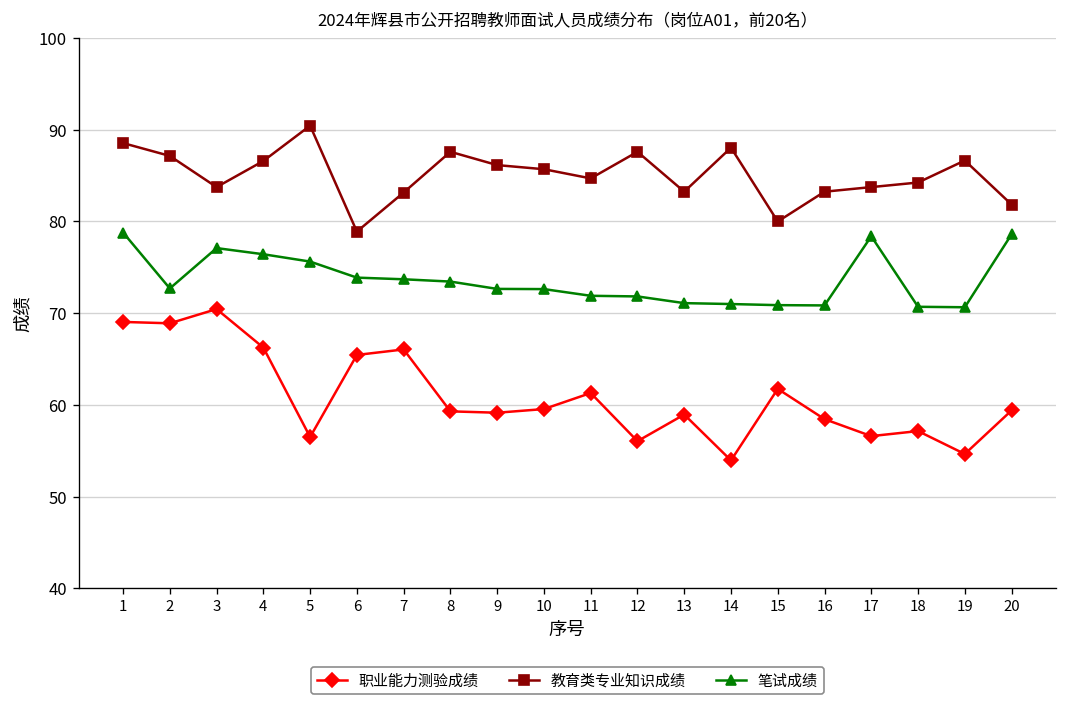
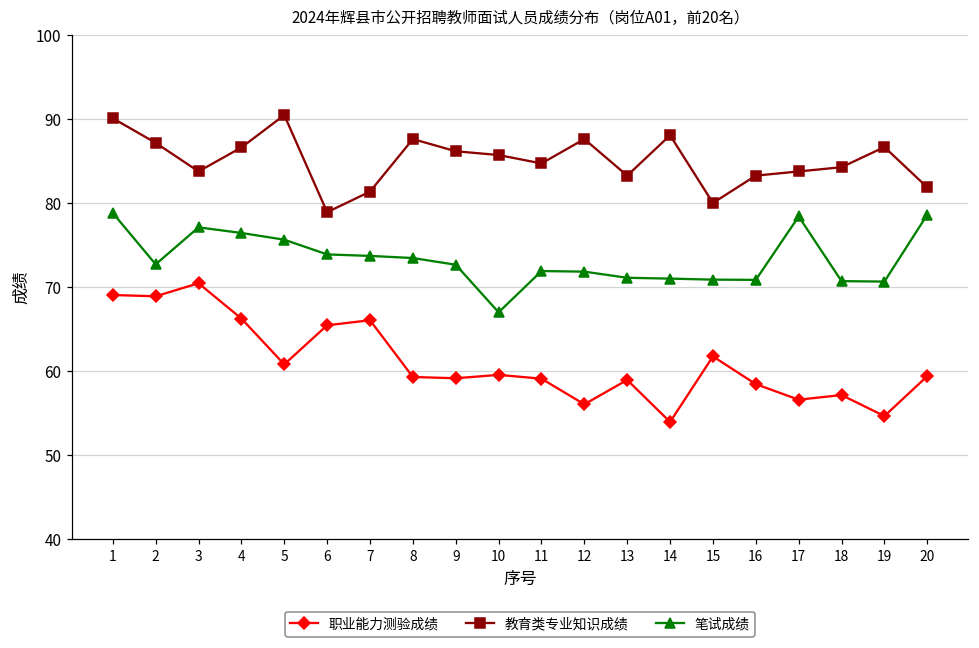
教育类专业知识成绩, 1: 89 -> 90
职业能力测验成绩, 5: 57 -> 61
教育类专业知识成绩, 7: 83 -> 81
笔试成绩, 10: 73 -> 67
职业能力测验成绩, 11: 61 -> 59
